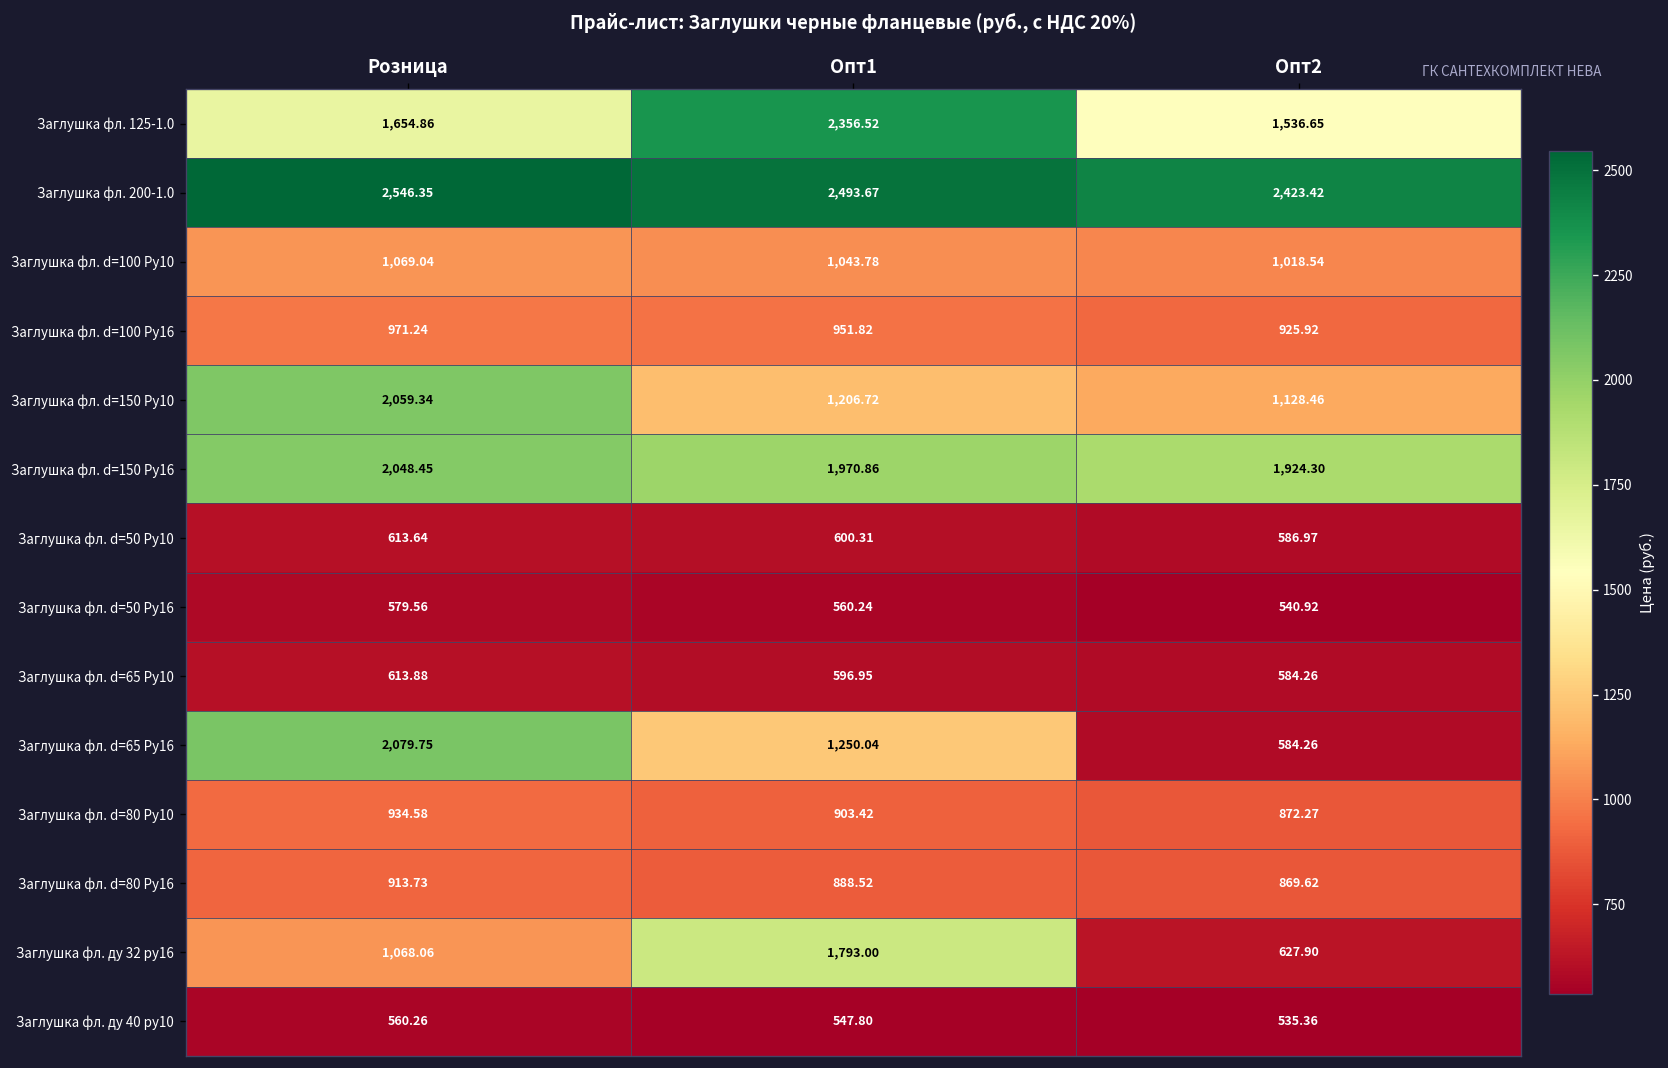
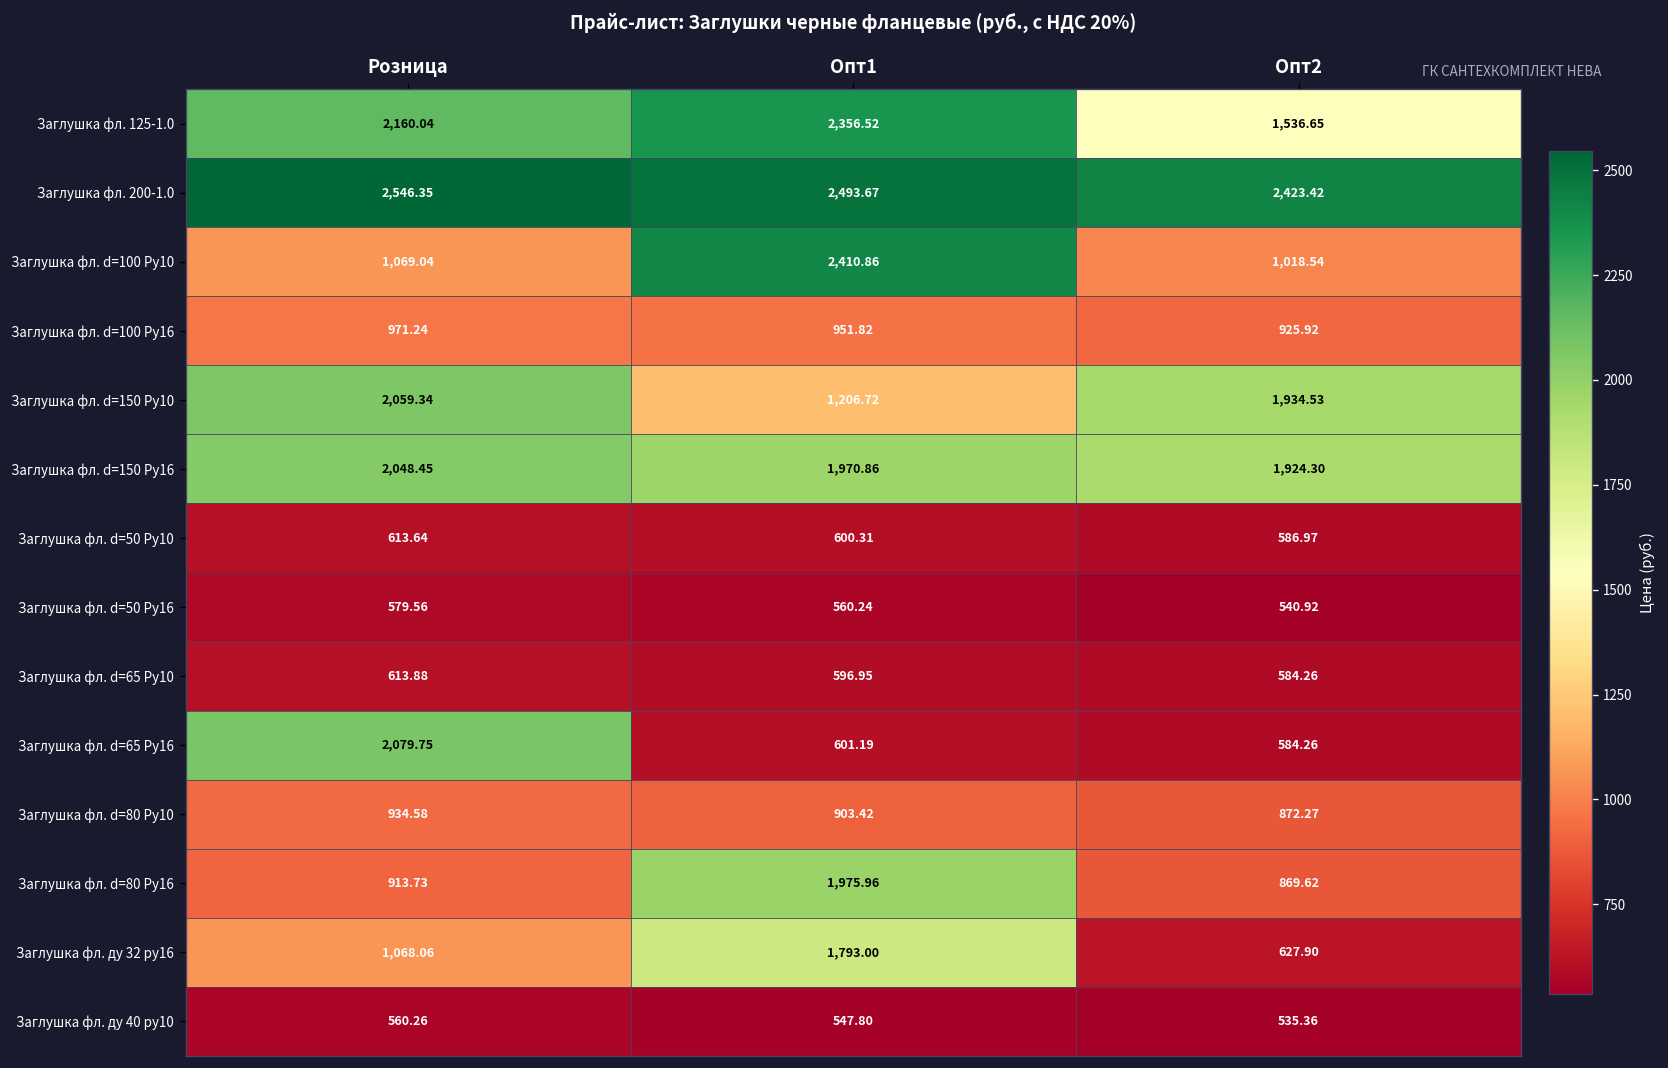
Заглушка фл. 125-1.0, Розница: 1,654.86 -> 2,160.04
Заглушка фл. d=100 Ру10, Опт1: 1,043.78 -> 2,410.86
Заглушка фл. d=150 Ру10, Опт2: 1,128.46 -> 1,934.53
Заглушка фл. d=65 Ру16, Опт1: 1,250.04 -> 601.19
Заглушка фл. d=80 Ру16, Опт1: 888.52 -> 1,975.96
